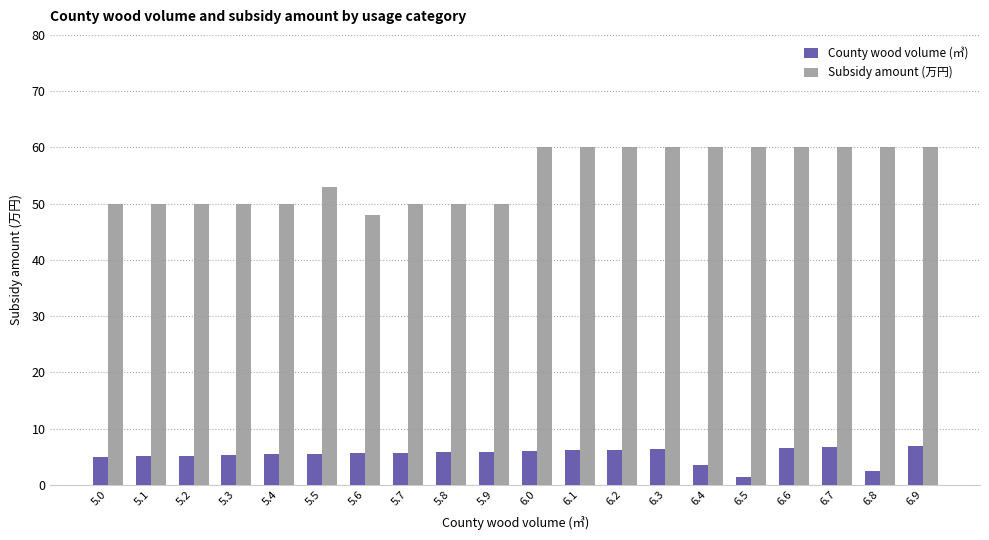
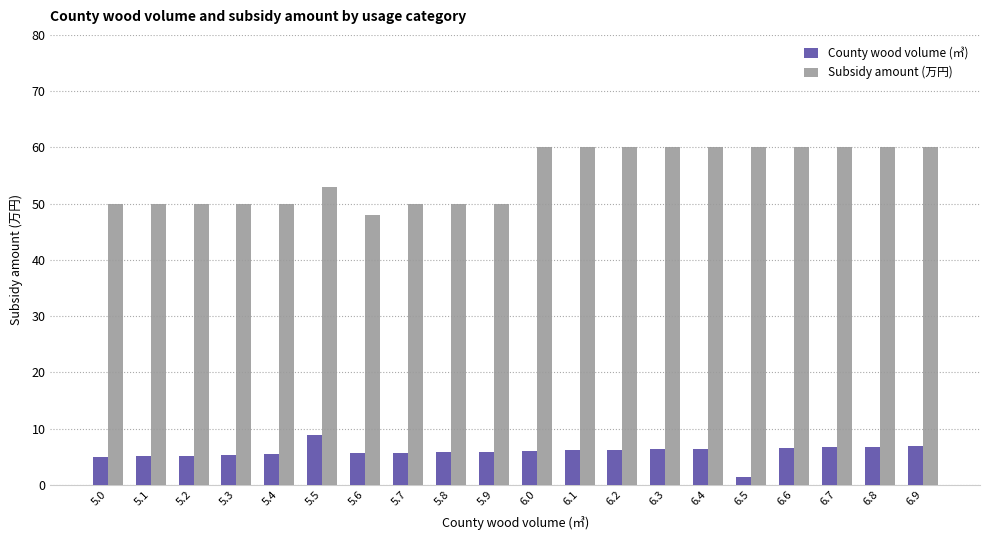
County wood volume (㎥), 5.5: 6 -> 9
County wood volume (㎥), 6.4: 4 -> 6
County wood volume (㎥), 6.8: 2 -> 7
